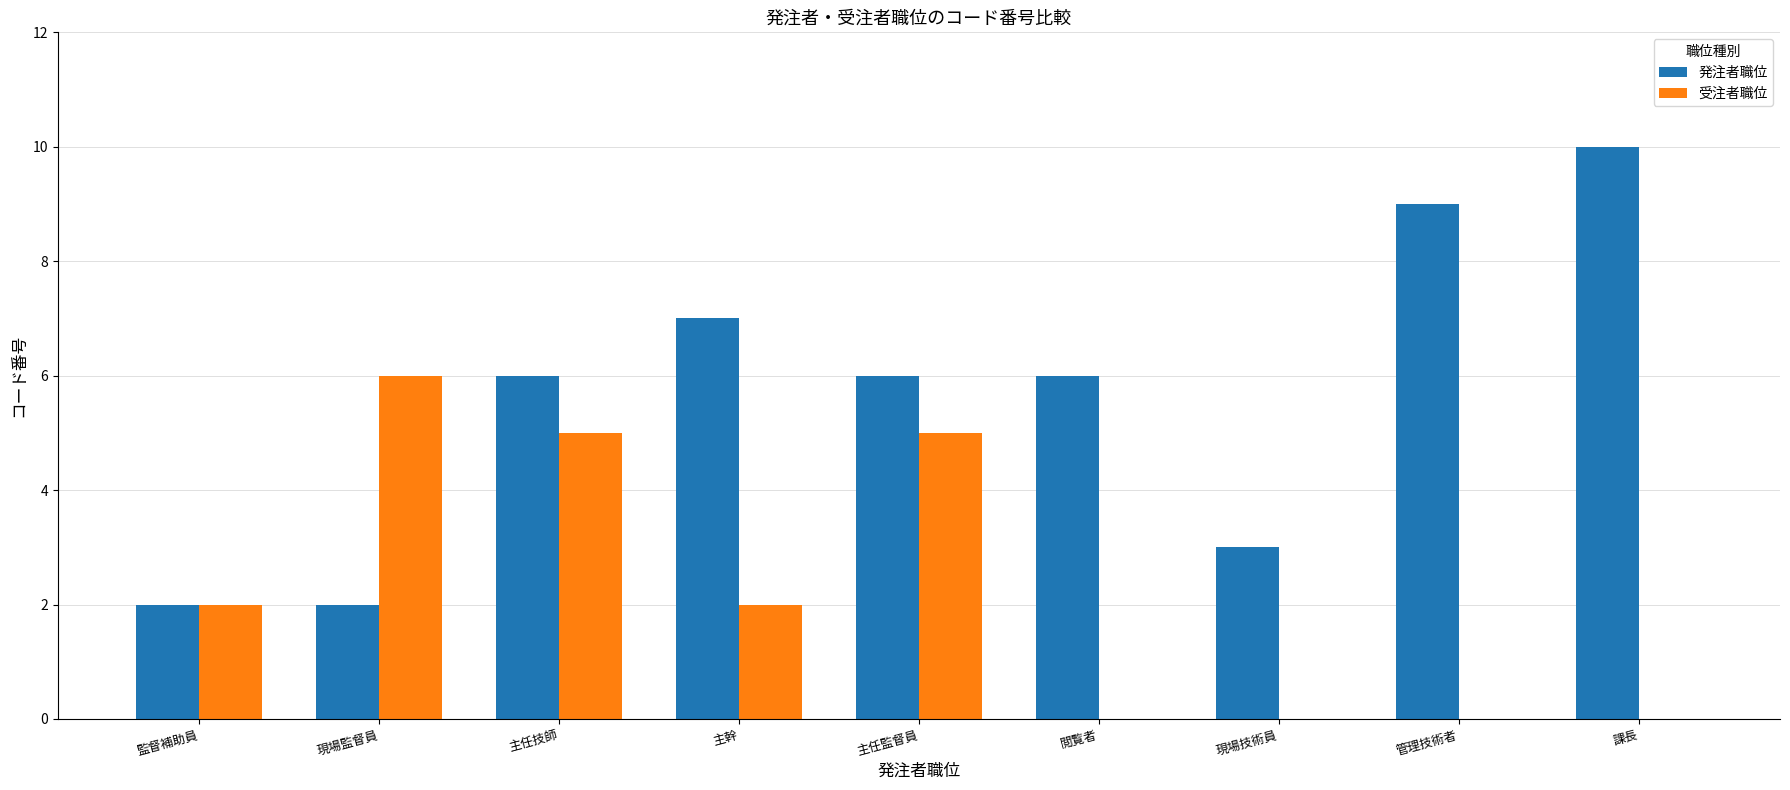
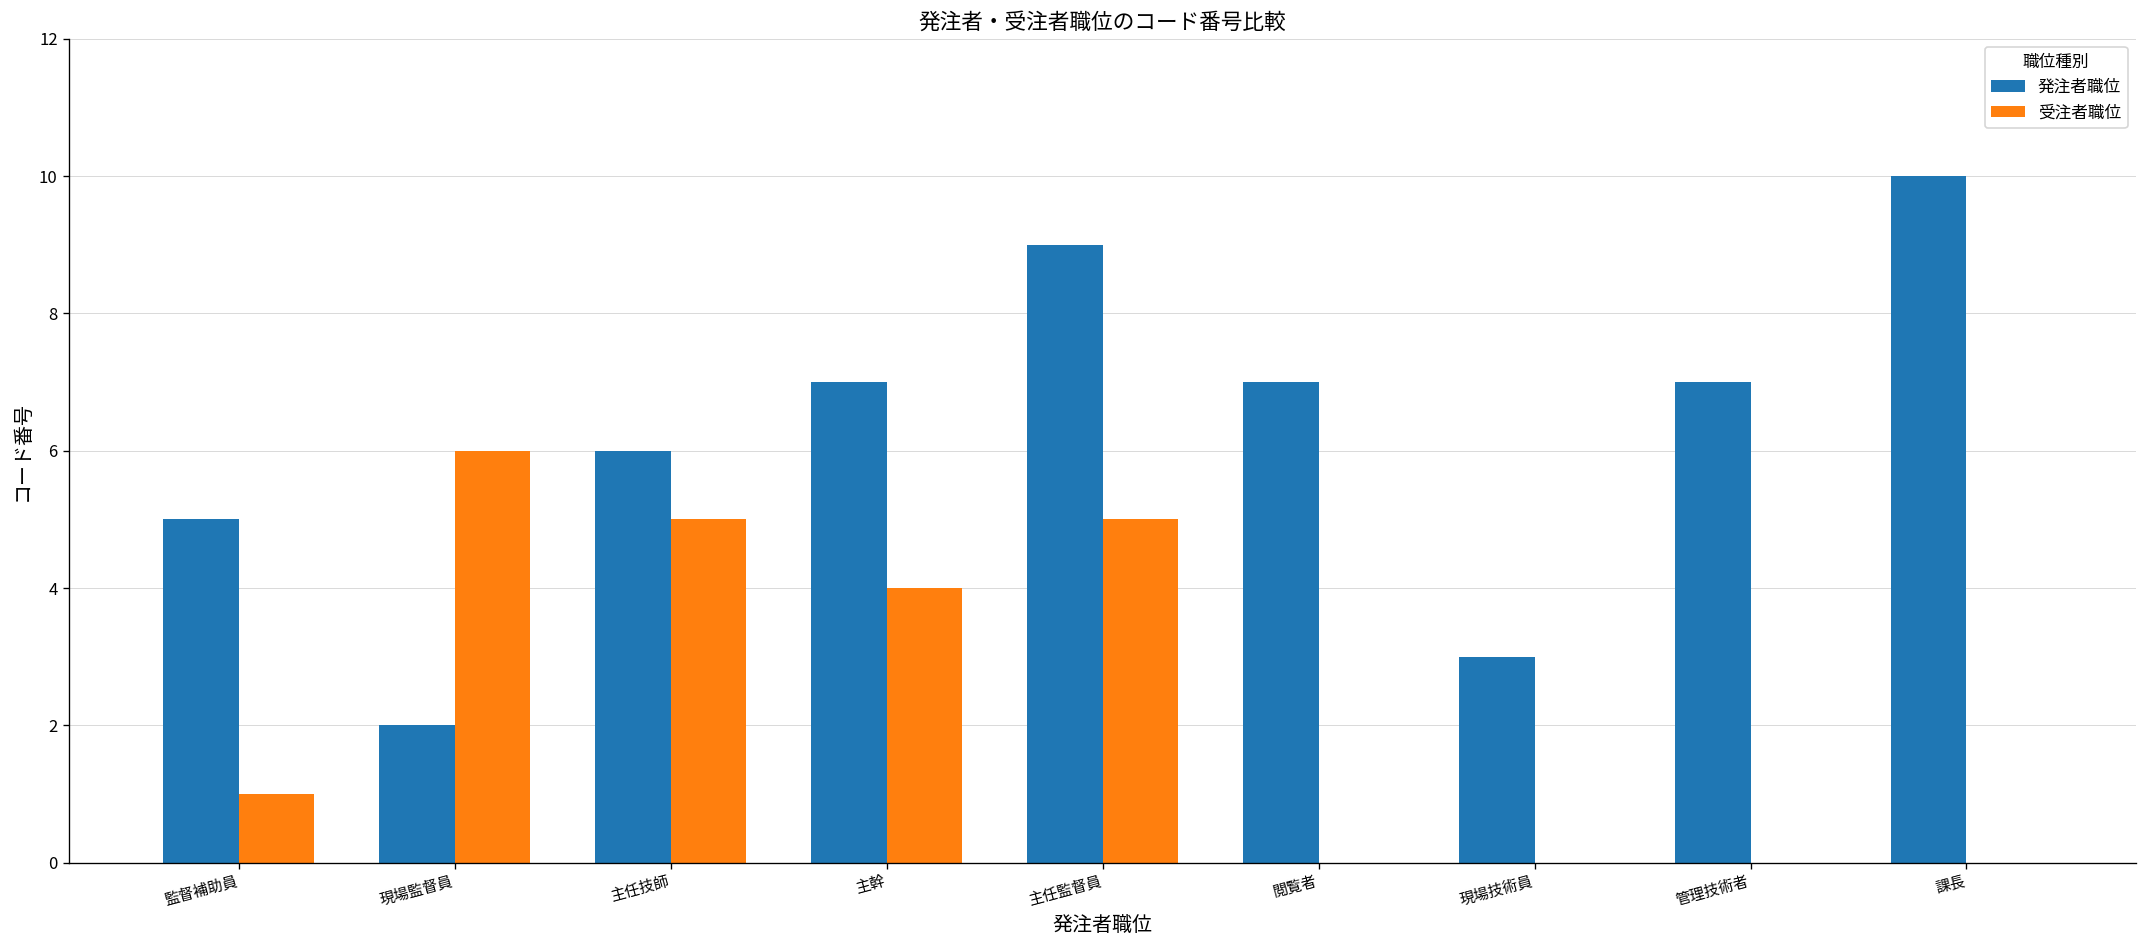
発注者職位, 監督補助員: 2 -> 5
受注者職位, 監督補助員: 2 -> 1
受注者職位, 主幹: 2 -> 4
発注者職位, 主任監督員: 6 -> 9
発注者職位, 閲覧者: 6 -> 7
発注者職位, 管理技術者: 9 -> 7
